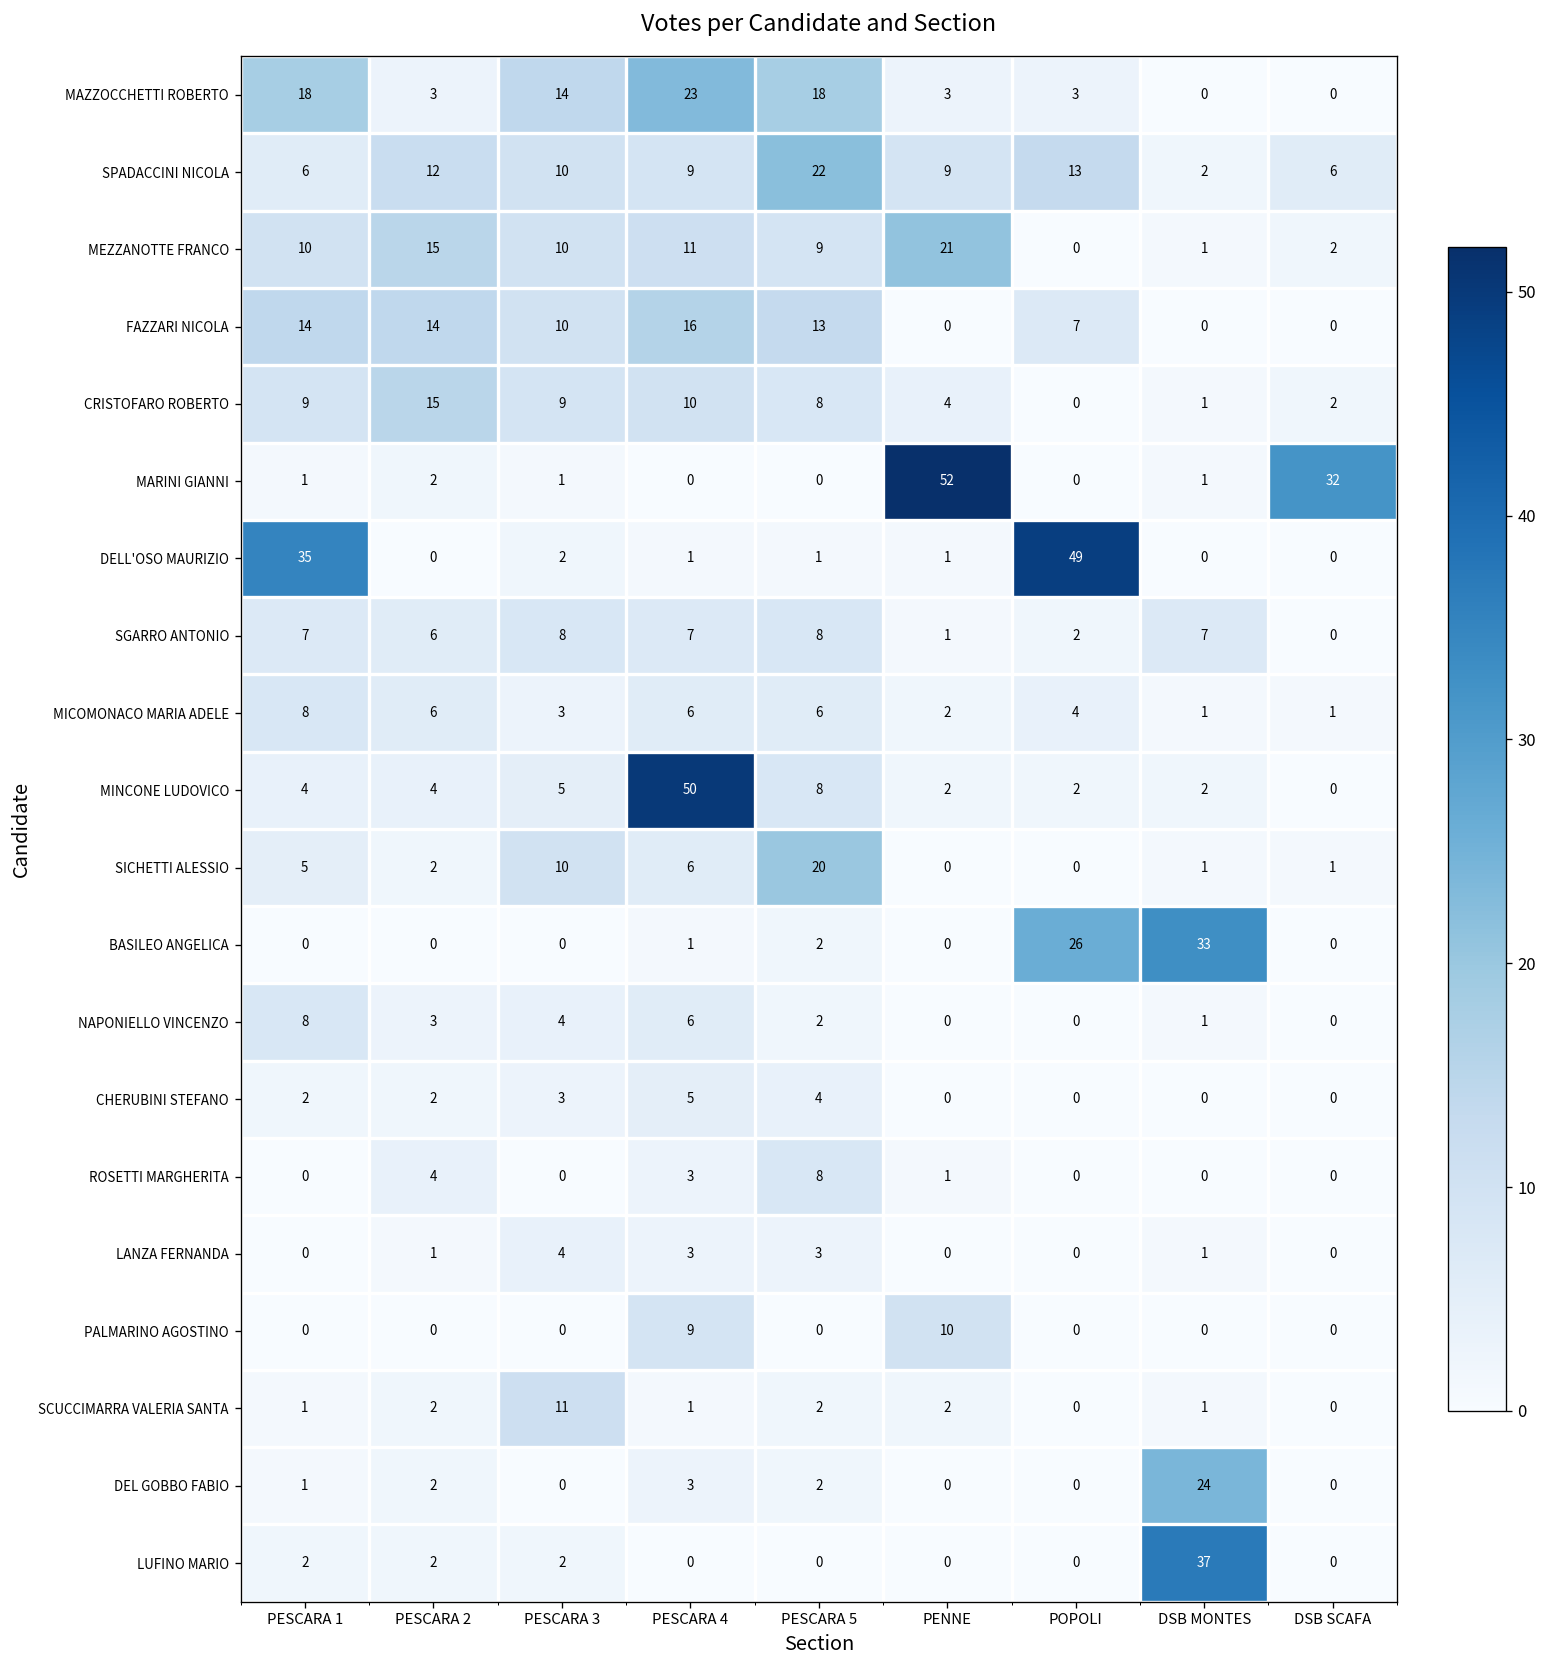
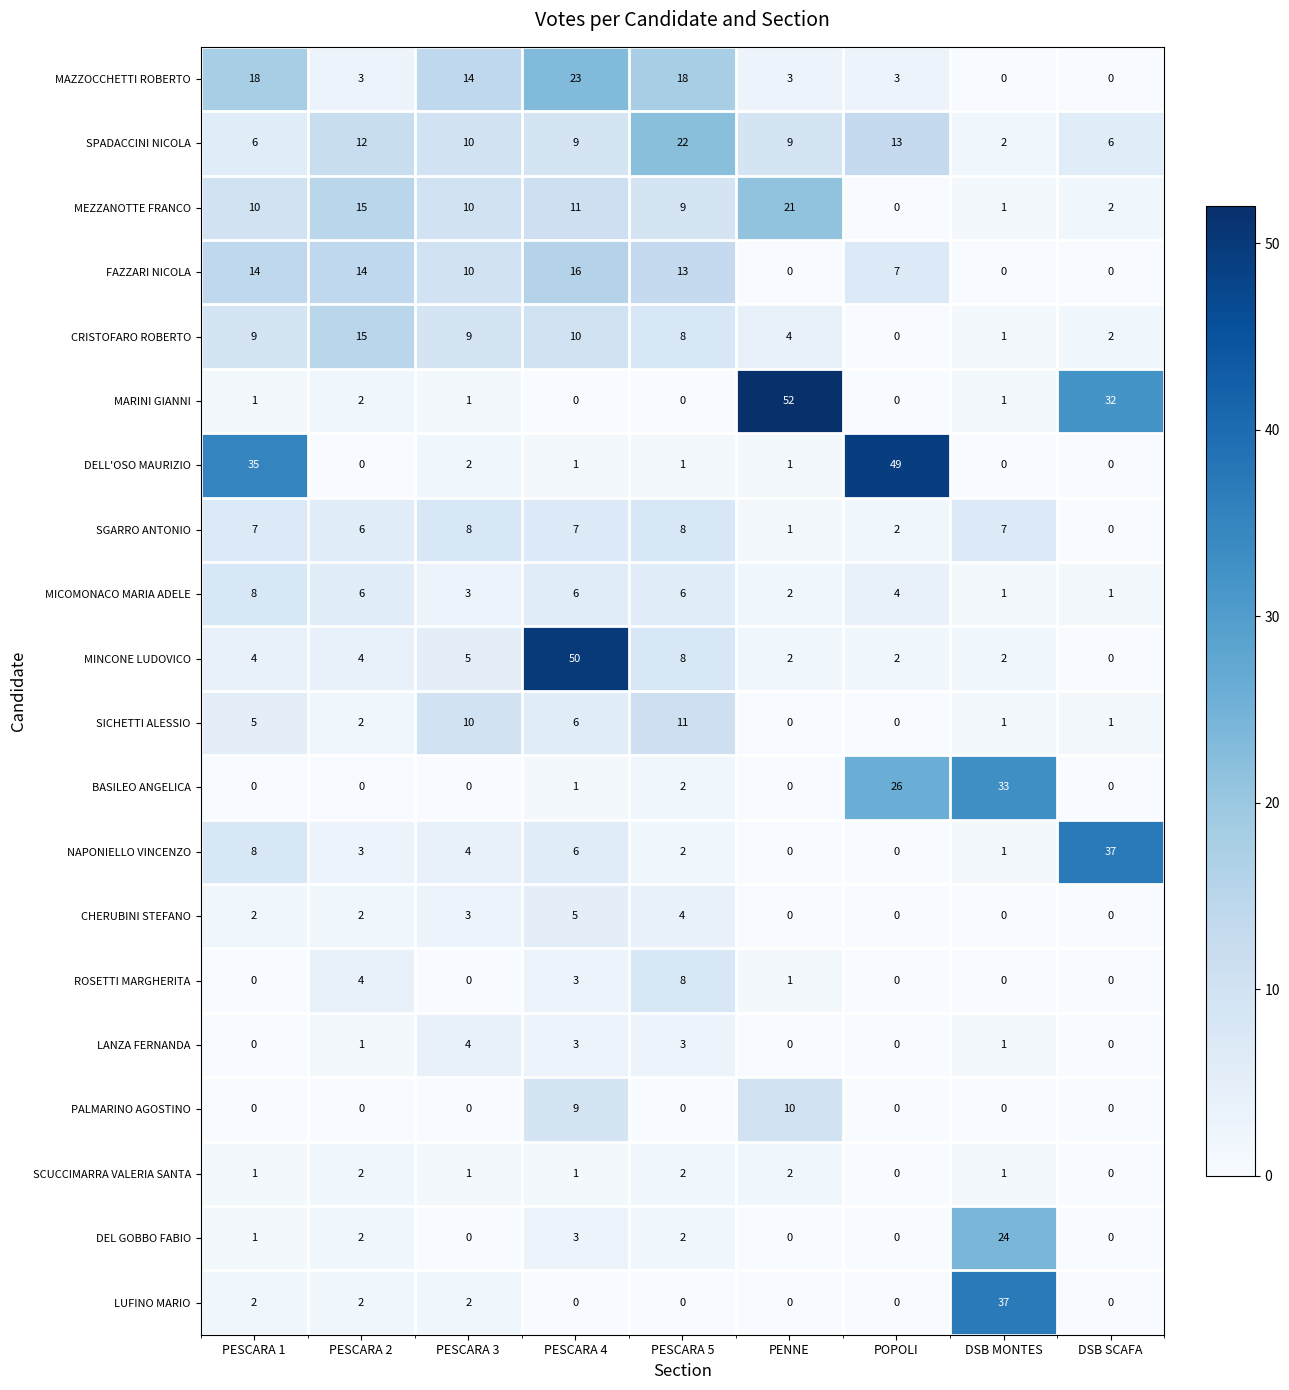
SICHETTI ALESSIO, PESCARA 5: 20 -> 11
NAPONIELLO VINCENZO, DSB SCAFA: 0 -> 37
SCUCCIMARRA VALERIA SANTA, PESCARA 3: 11 -> 1
